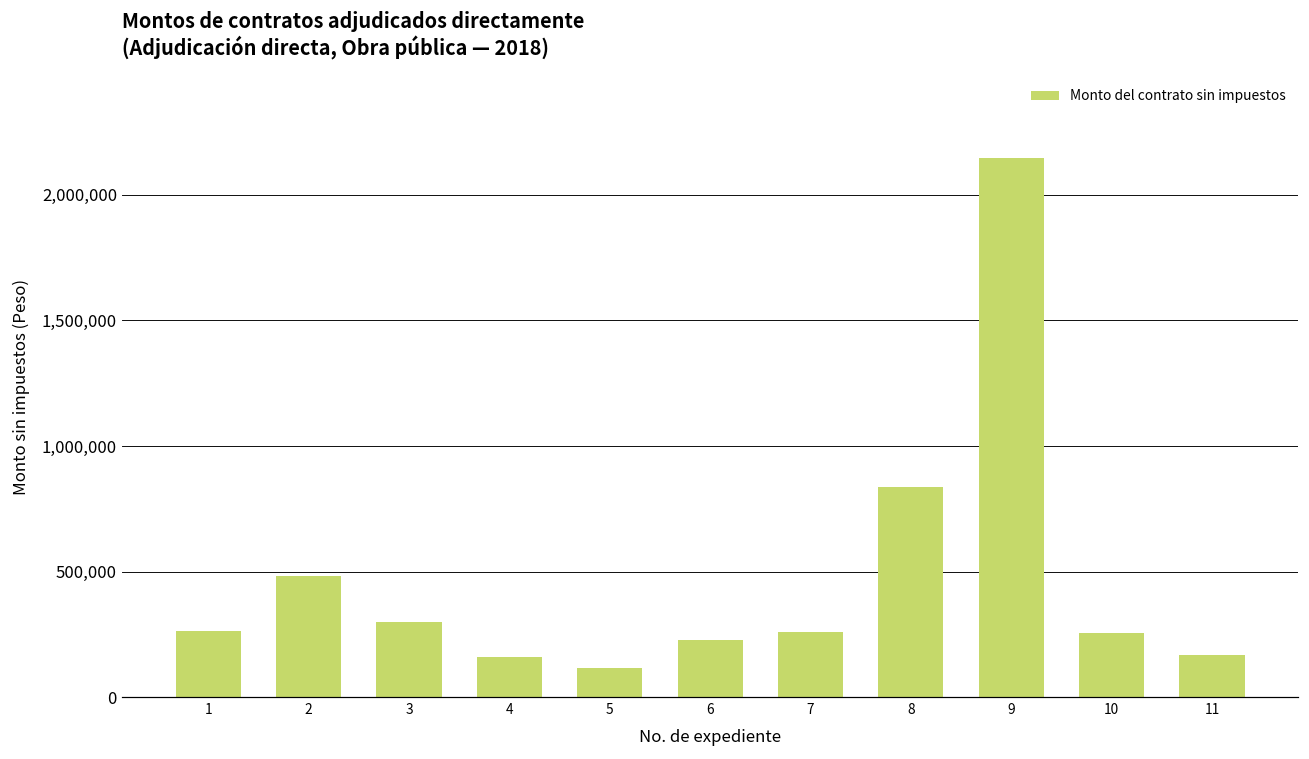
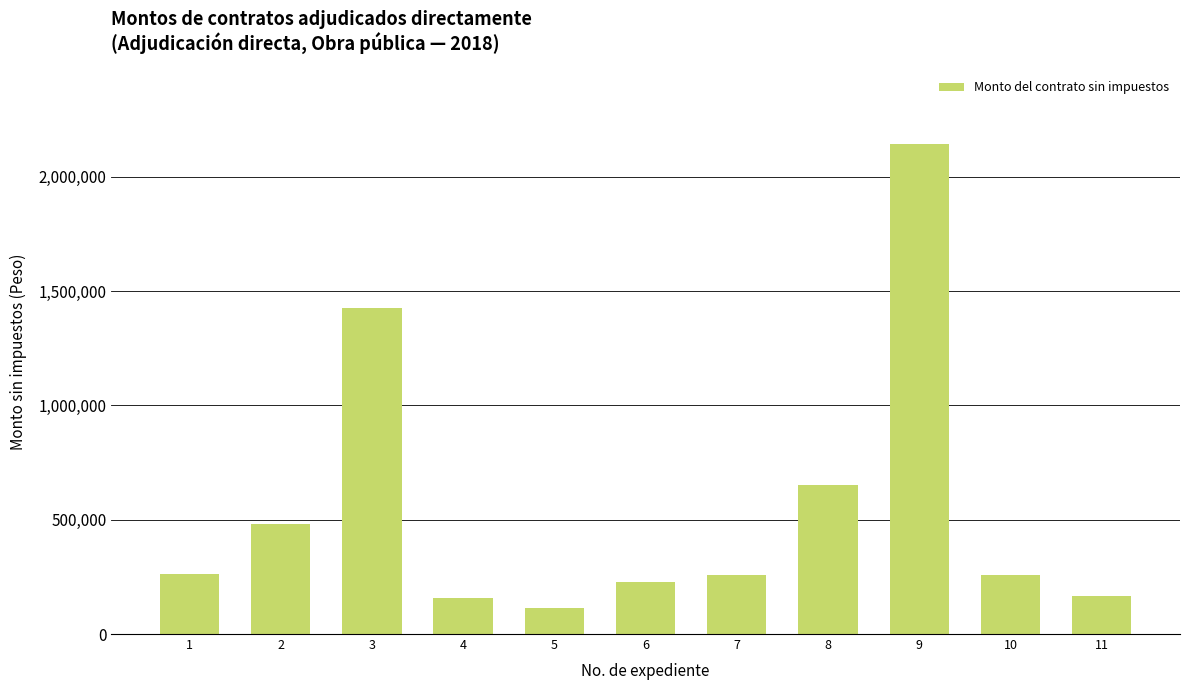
3: 300,000 -> 1,430,000
8: 840,000 -> 650,000
